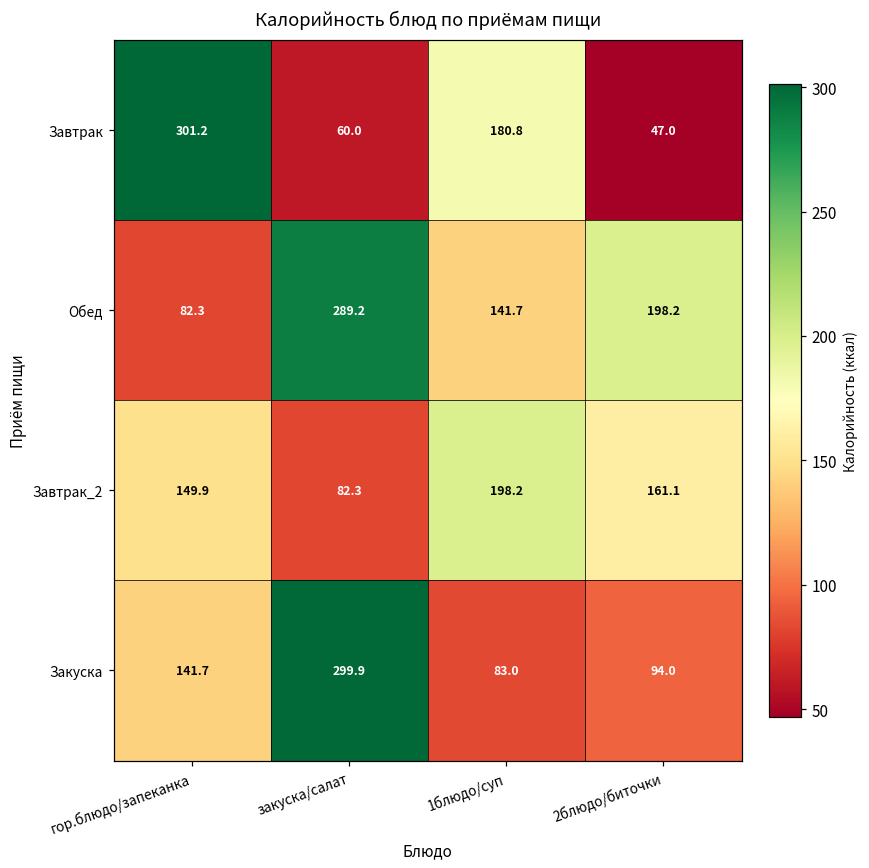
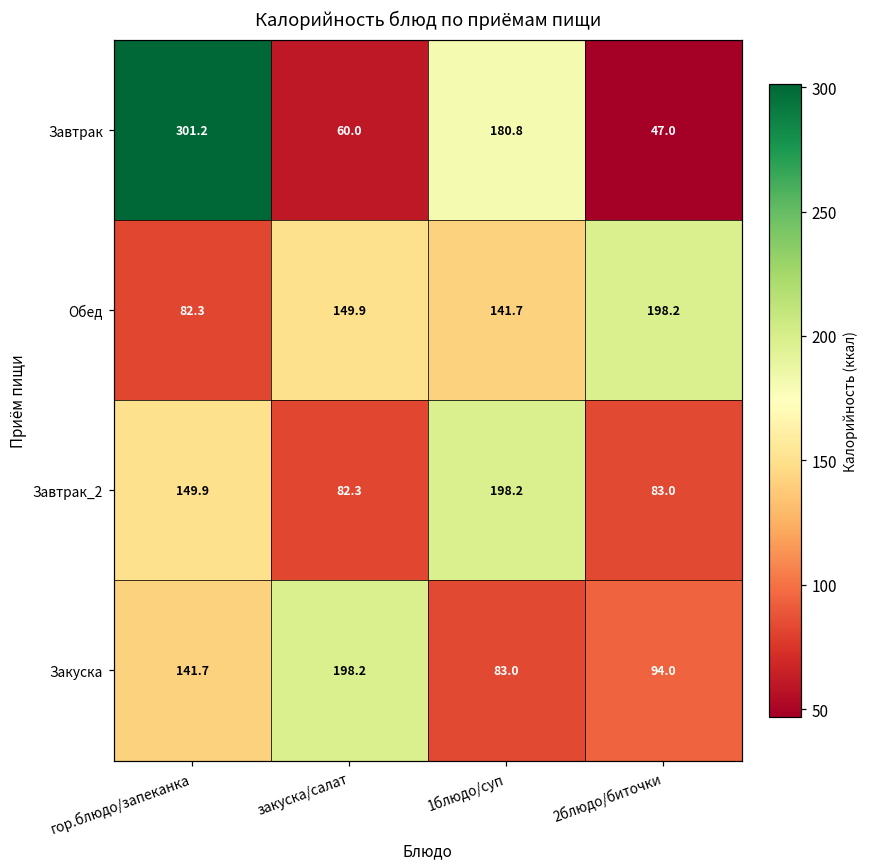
Обед, закуска/салат: 289.2 -> 149.9
Завтрак_2, 2блюдо/биточки: 161.1 -> 83.0
Закуска, закуска/салат: 299.9 -> 198.2
